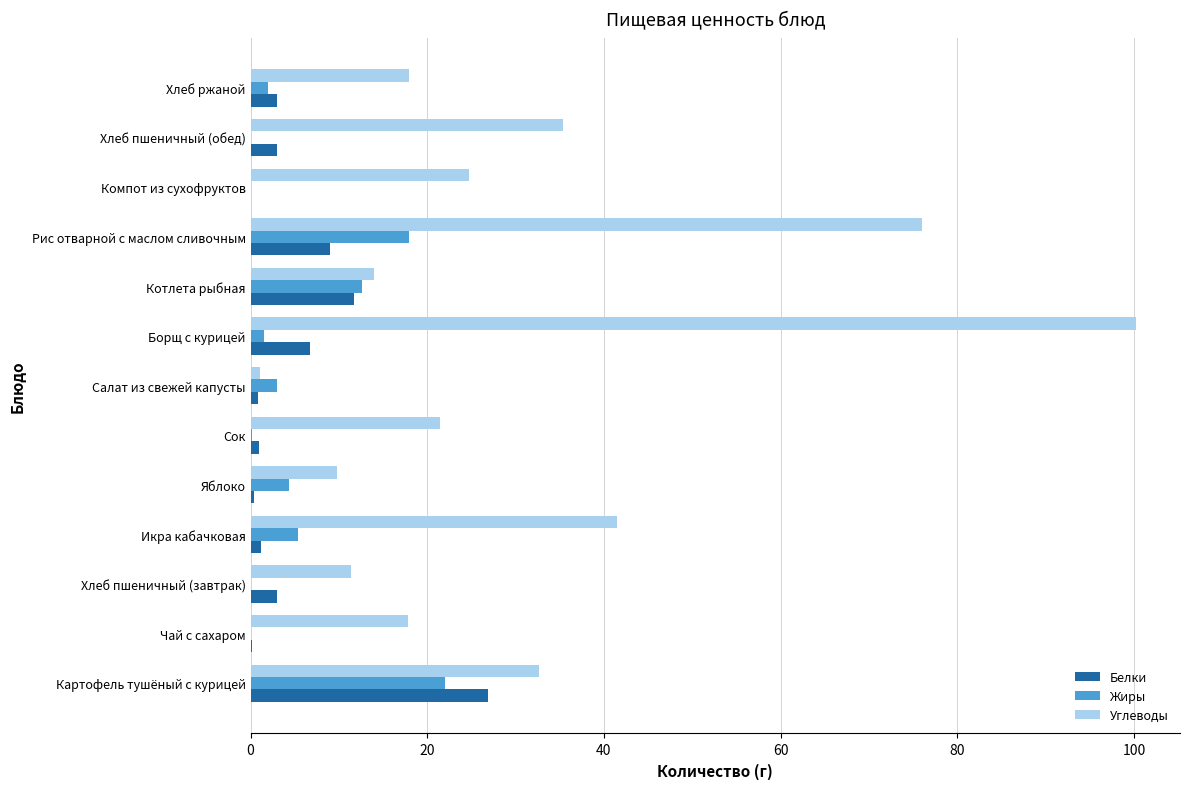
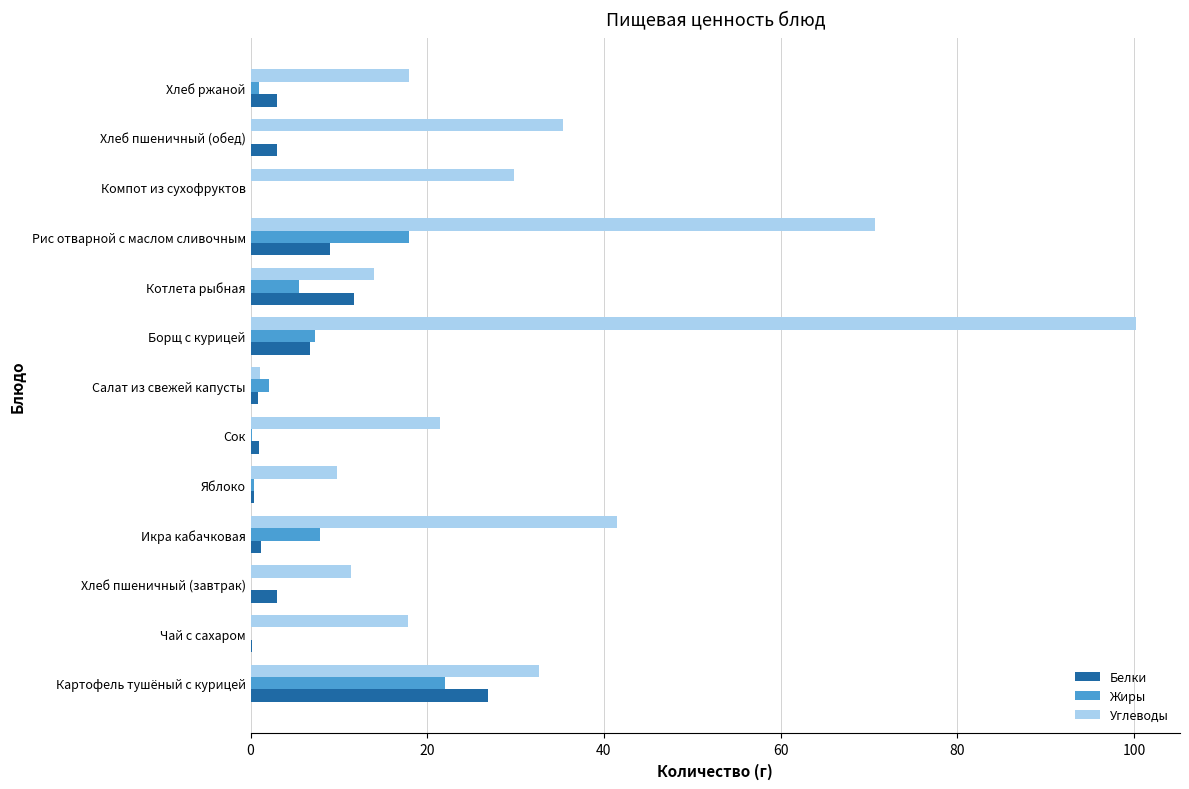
Жиры, Хлеб ржаной: 2 -> 1
Углеводы, Компот из сухофруктов: 25 -> 30
Углеводы, Рис отварной с маслом сливочным: 76 -> 71
Жиры, Котлета рыбная: 13 -> 6
Жиры, Борщ с курицей: 1 -> 7
Жиры, Салат из свежей капусты: 3 -> 2
Жиры, Яблоко: 4 -> 0
Жиры, Икра кабачковая: 5 -> 8
